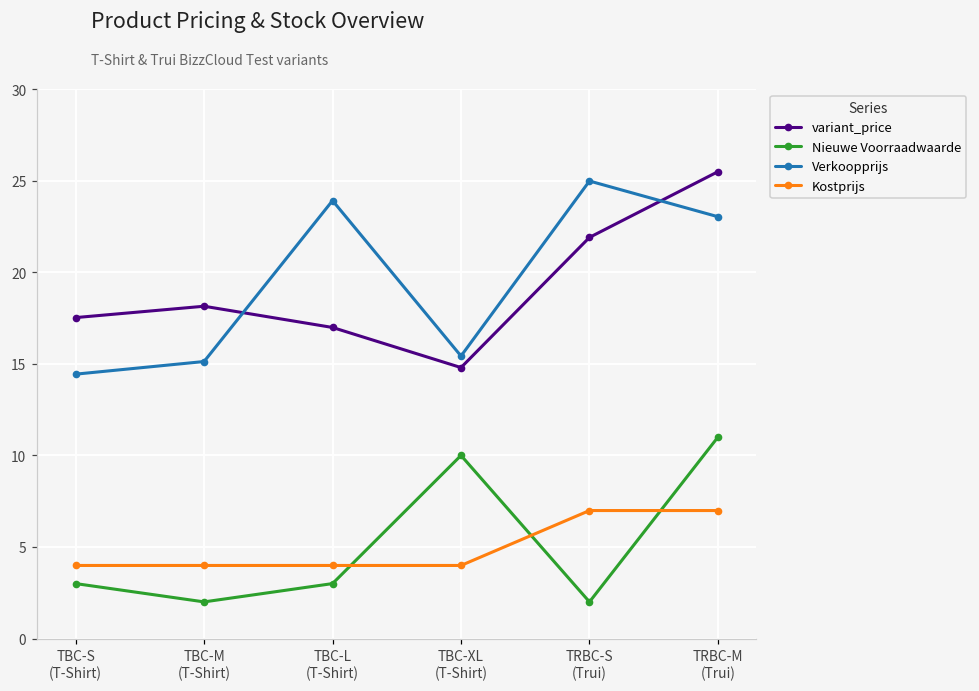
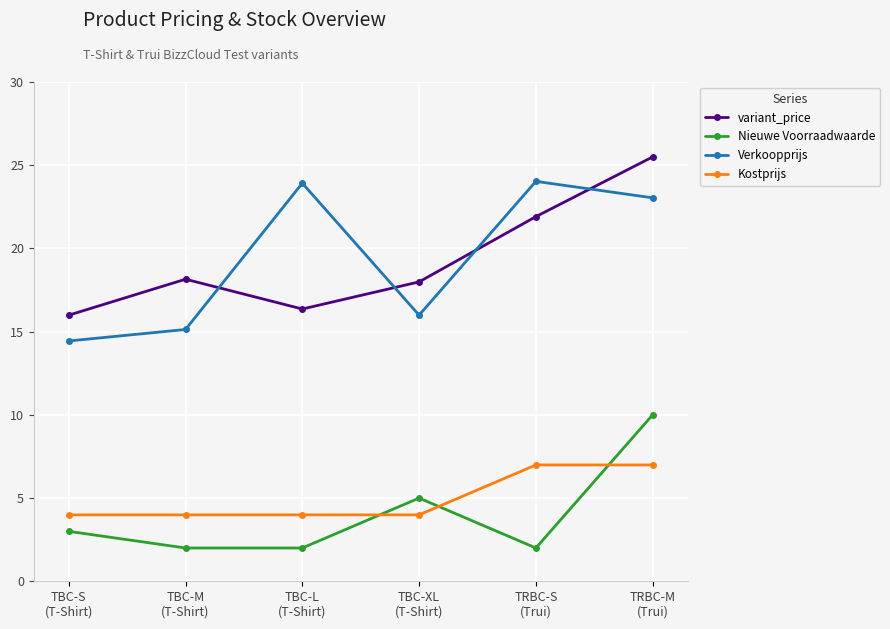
variant_price, TBC-S (T-Shirt): 17.5 -> 16.0
variant_price, TBC-L (T-Shirt): 17.0 -> 16.4
Nieuwe Voorraadwaarde, TBC-L (T-Shirt): 3 -> 2
variant_price, TBC-XL (T-Shirt): 14.8 -> 18.0
Nieuwe Voorraadwaarde, TBC-XL (T-Shirt): 10 -> 5
Verkoopprijs, TBC-XL (T-Shirt): 15.4 -> 16.0
Verkoopprijs, TRBC-S (Trui): 25.0 -> 24.0
Nieuwe Voorraadwaarde, TRBC-M (Trui): 11 -> 10
